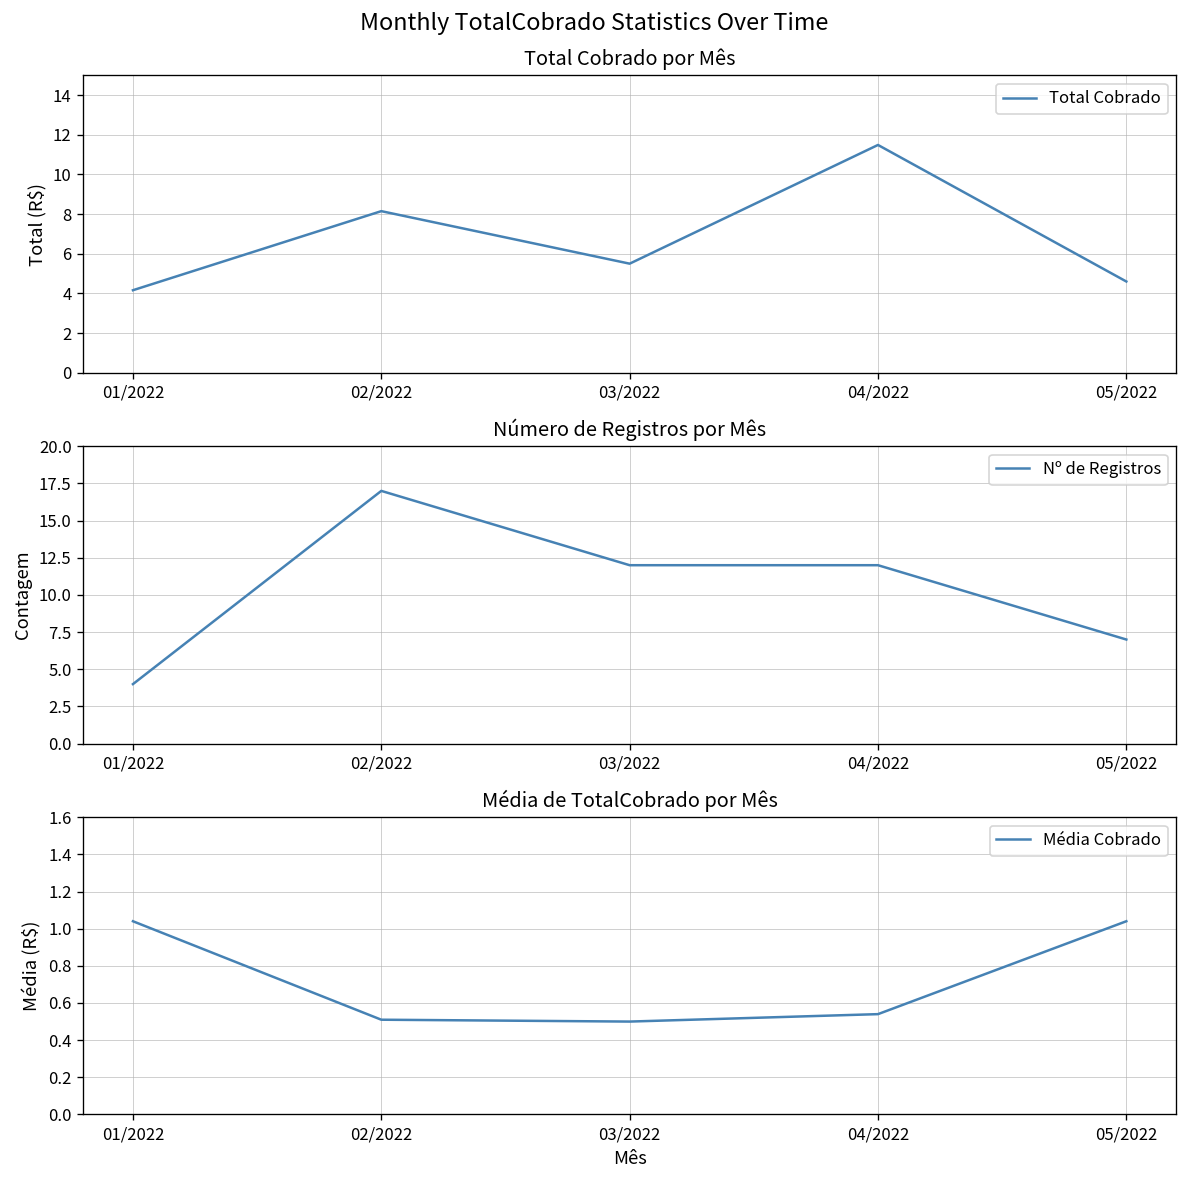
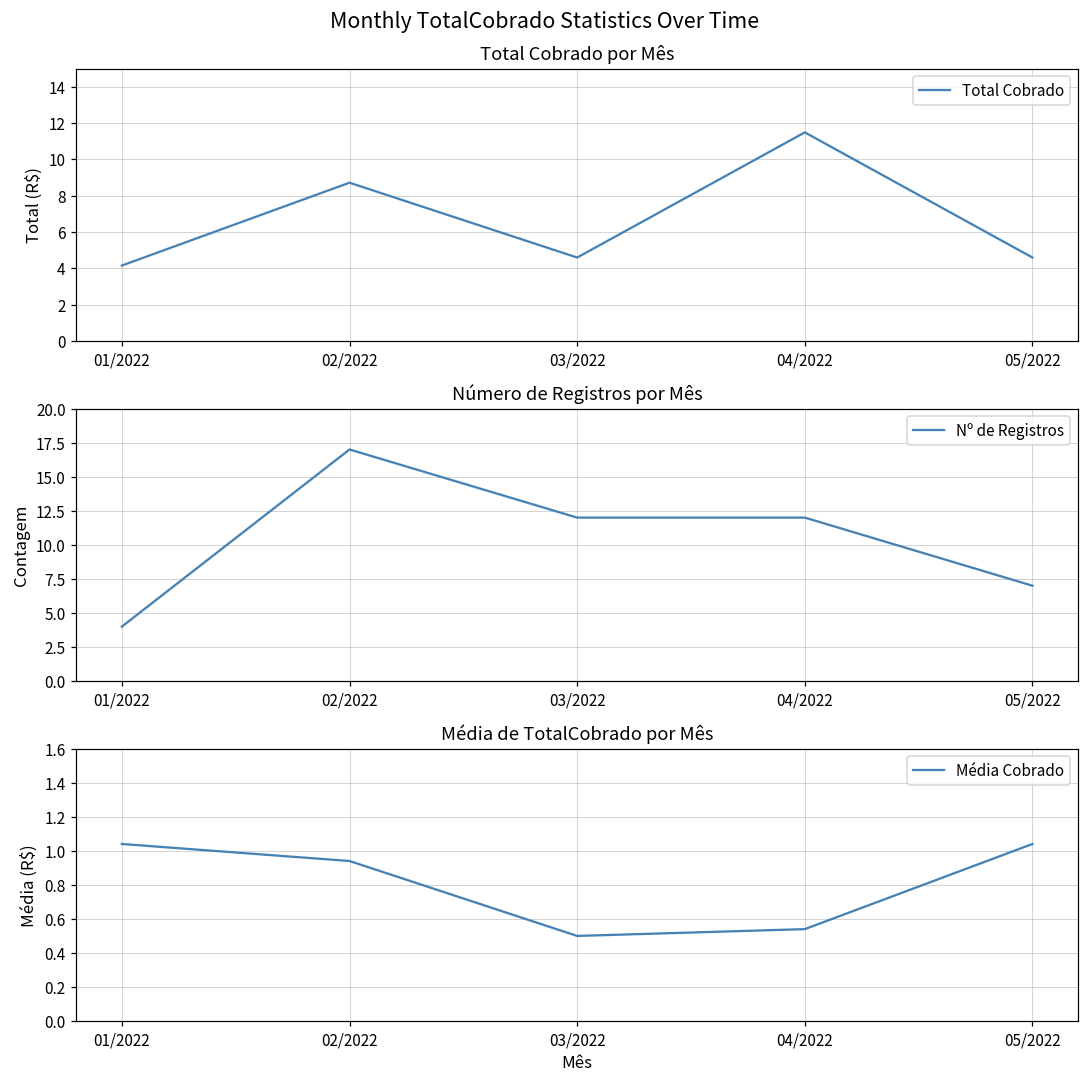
Total Cobrado por Mês, 02/2022: 8.2 -> 8.7
Total Cobrado por Mês, 03/2022: 5.5 -> 4.6
Média de TotalCobrado por Mês, 02/2022: 0.51 -> 0.94
